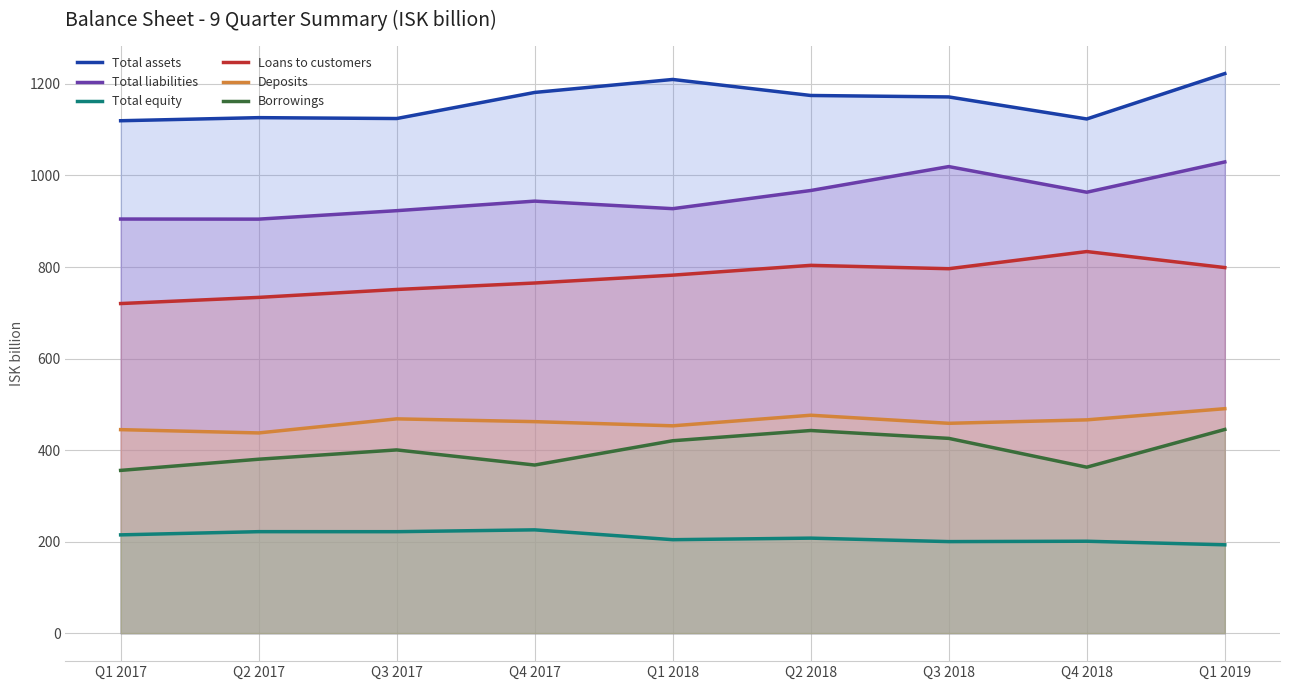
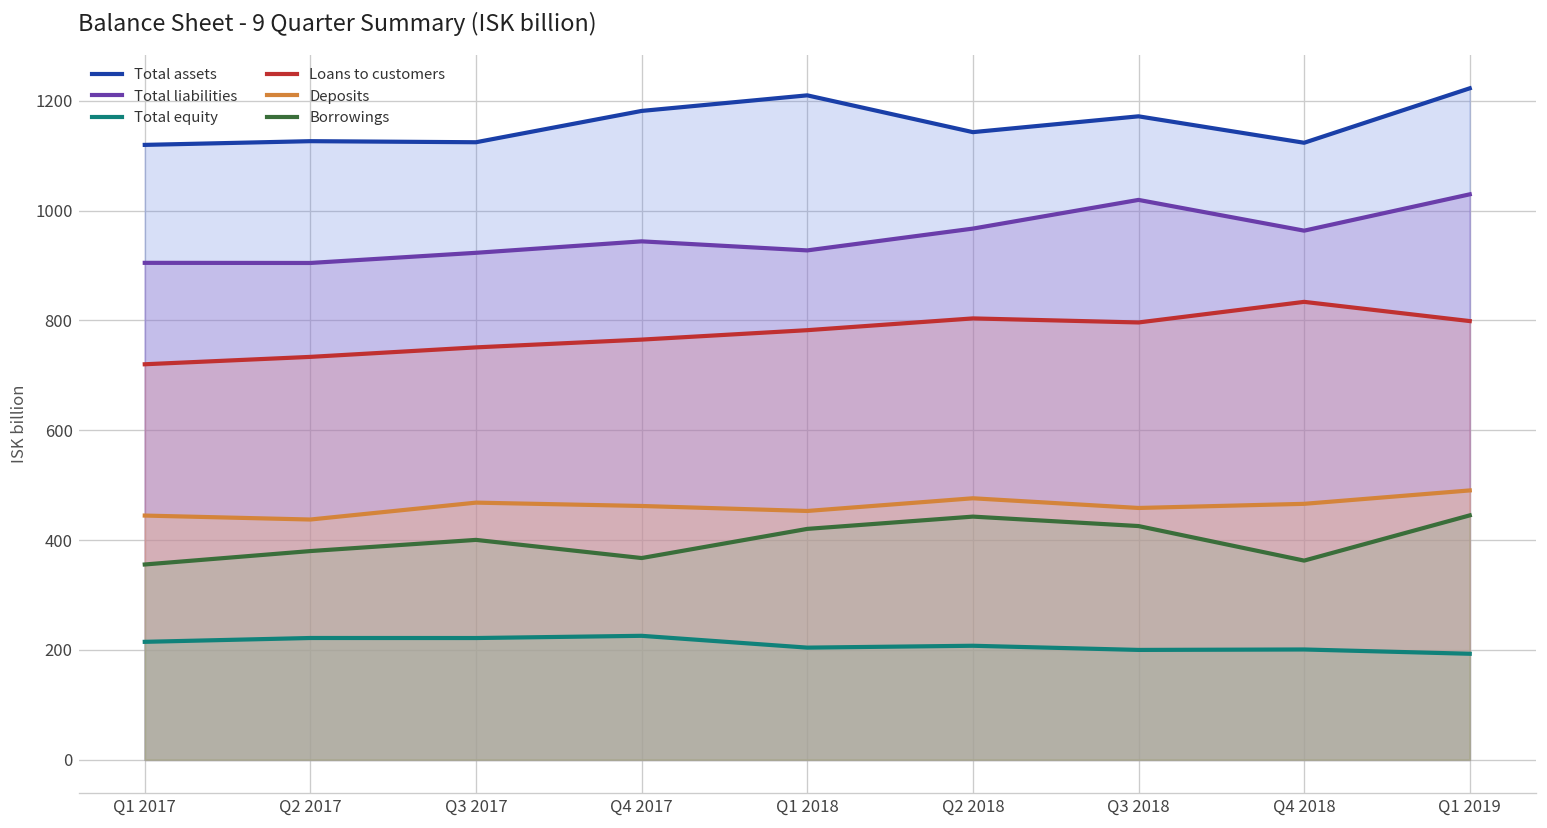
Total assets, Q2 2018: 1170 -> 1140
